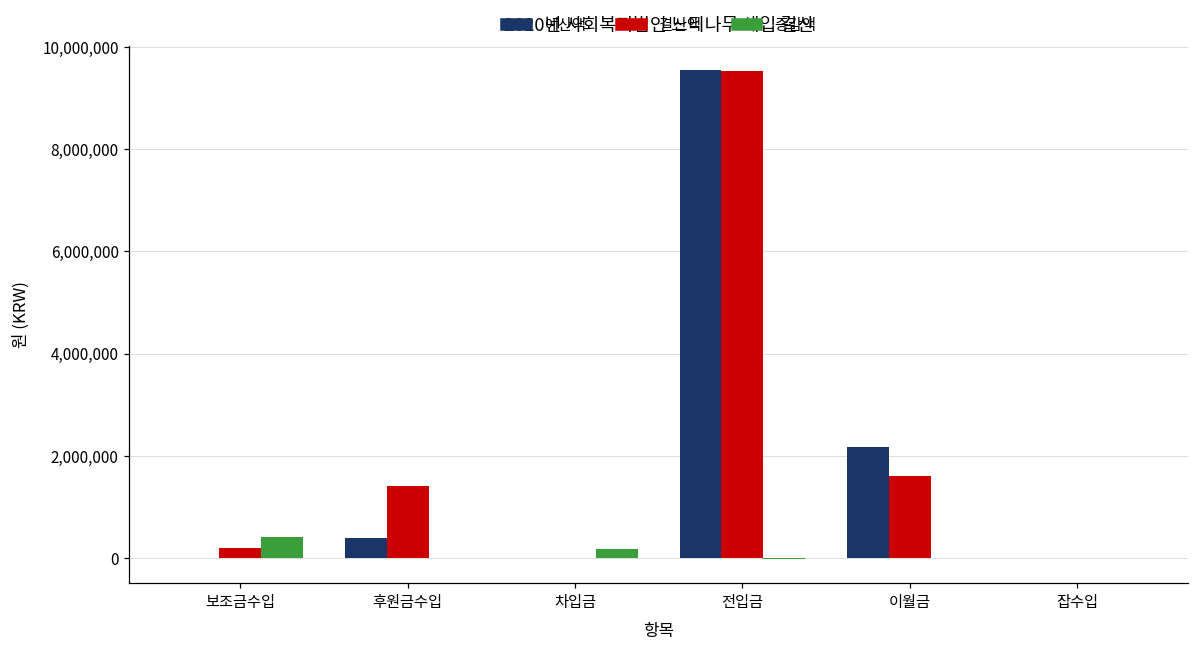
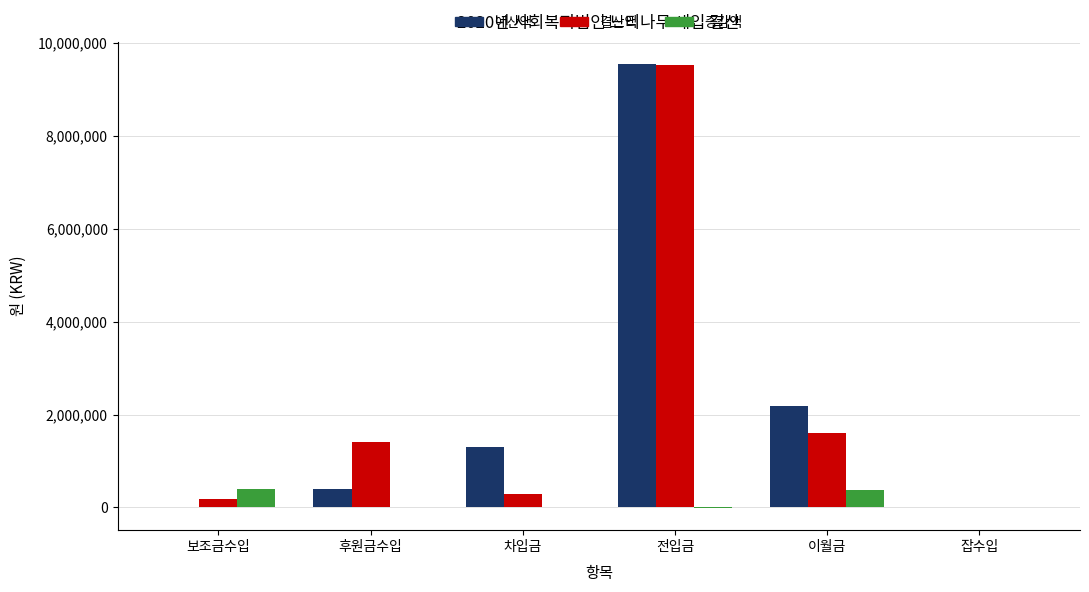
예산액, 차입금: 0 -> 1,300,000
결산액, 차입금: 0 -> 300,000
증감액, 차입금: 200,000 -> 0
증감액, 이월금: 0 -> 400,000
